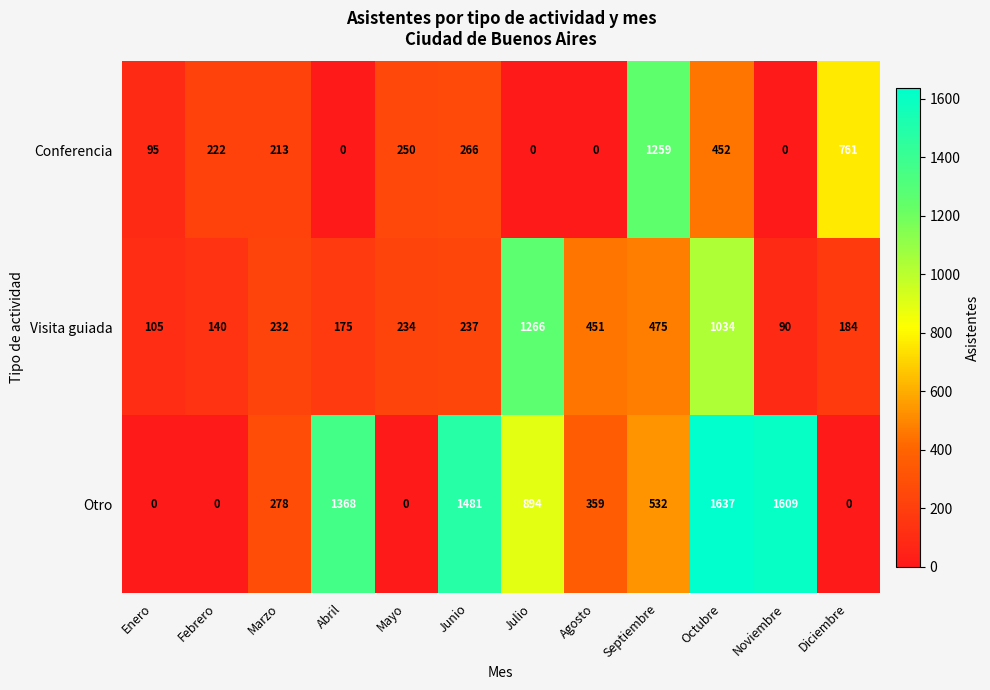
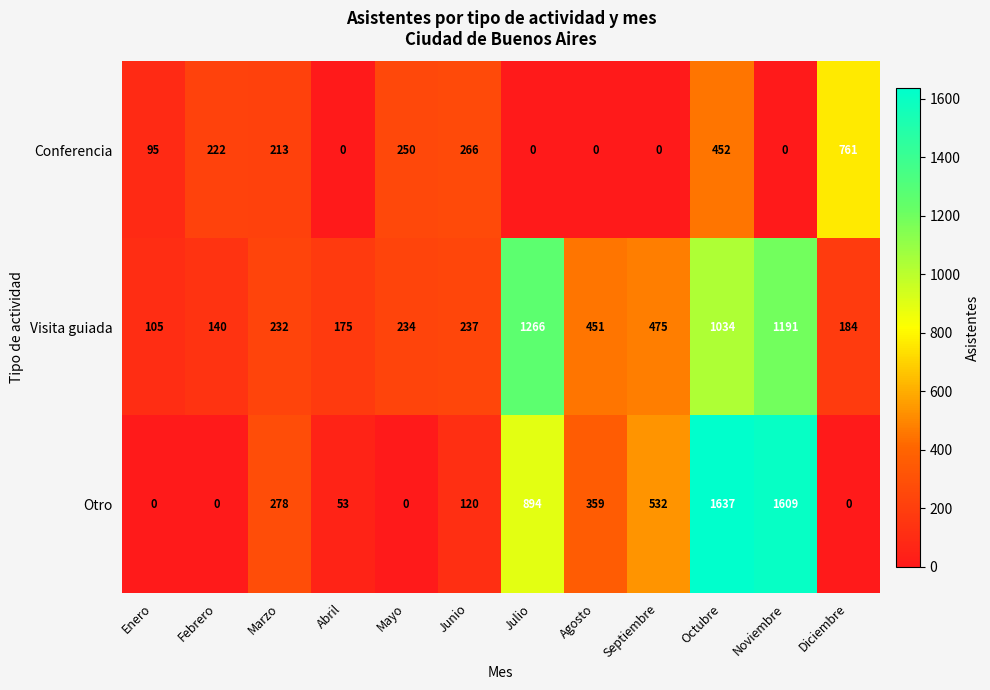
Conferencia, Septiembre: 1259 -> 0
Visita guiada, Noviembre: 90 -> 1191
Otro, Abril: 1368 -> 53
Otro, Junio: 1481 -> 120
